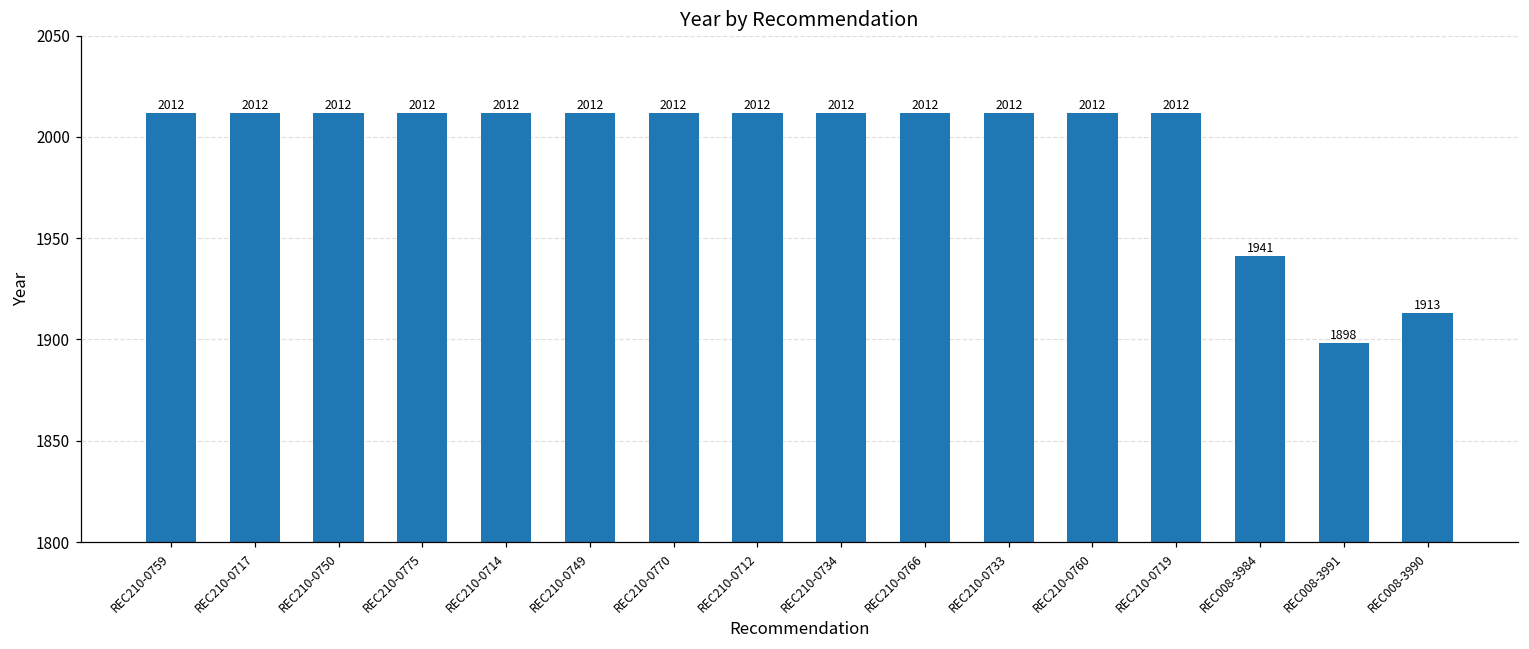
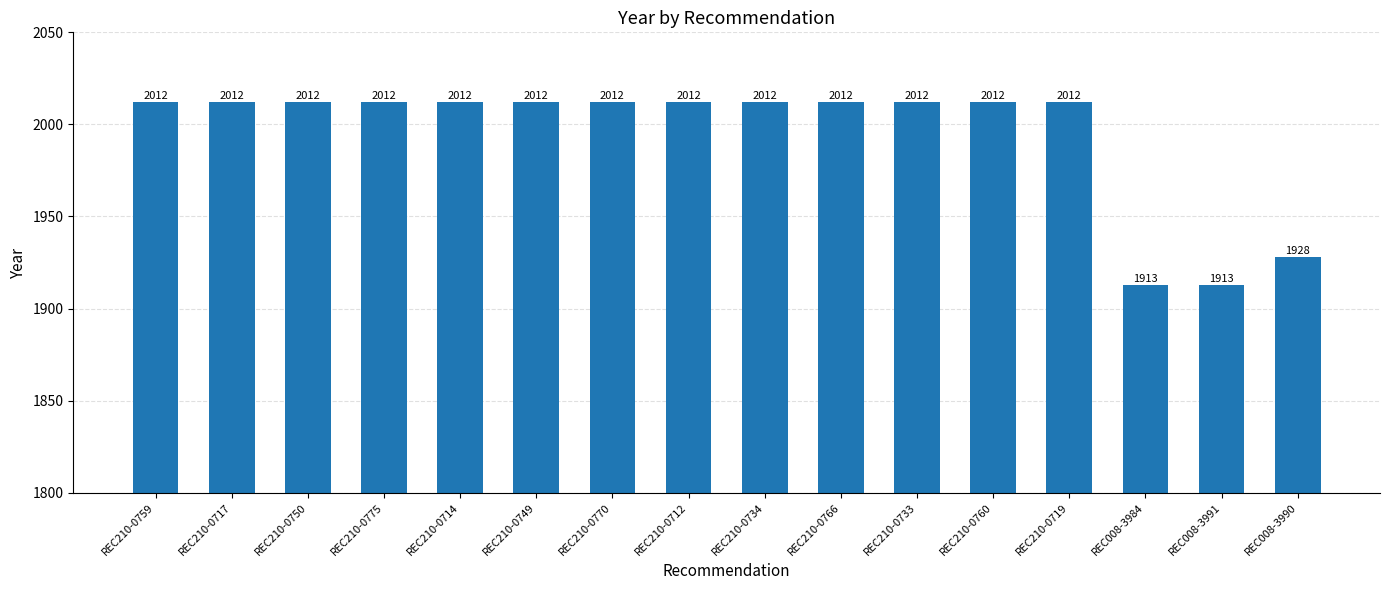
REC008-3984: 1941 -> 1913
REC008-3991: 1898 -> 1913
REC008-3990: 1913 -> 1928
